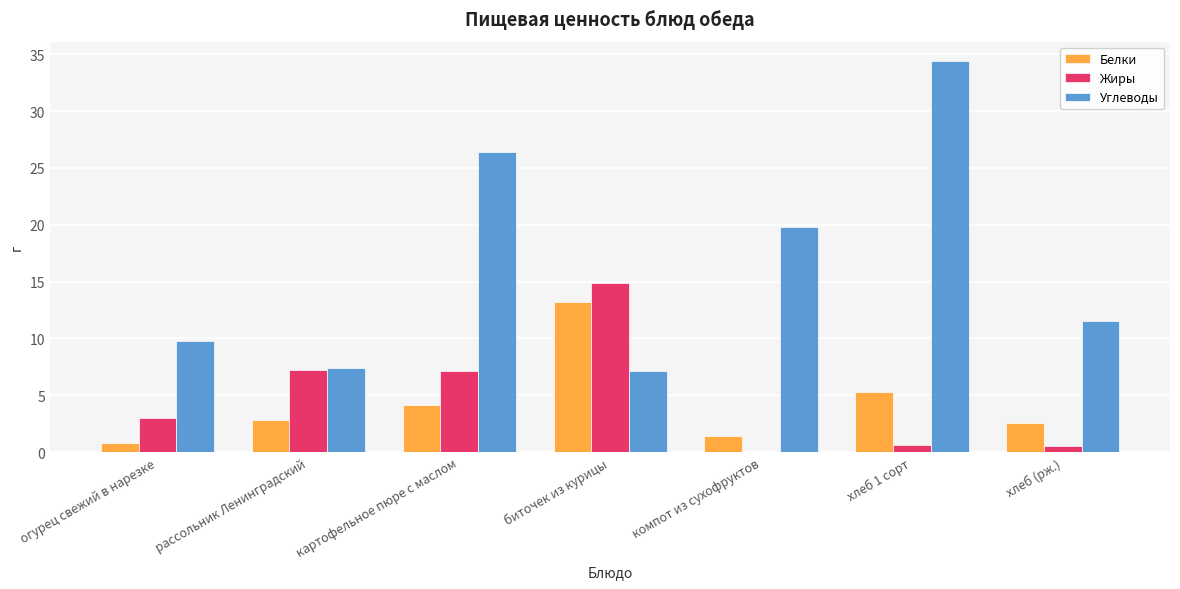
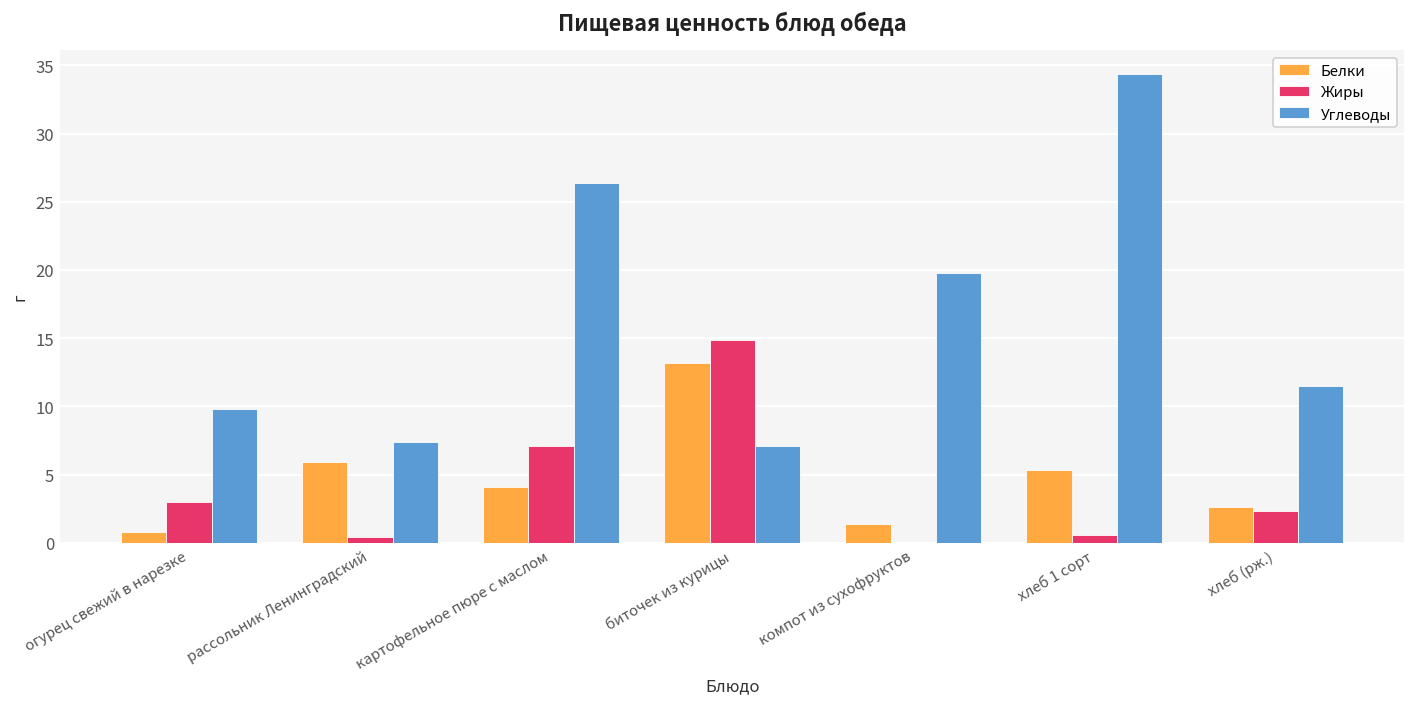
Белки, рассольник Ленинградский: 2.8 -> 5.9
Жиры, рассольник Ленинградский: 7.2 -> 0.4
Жиры, хлеб (рж.): 0.5 -> 2.3
